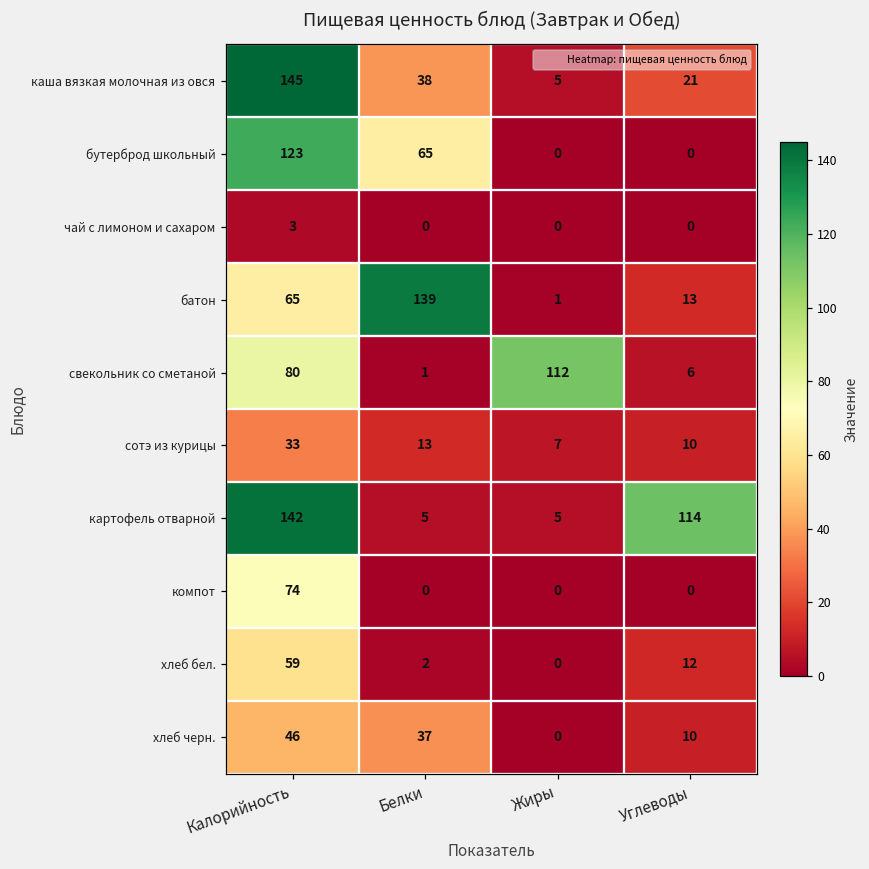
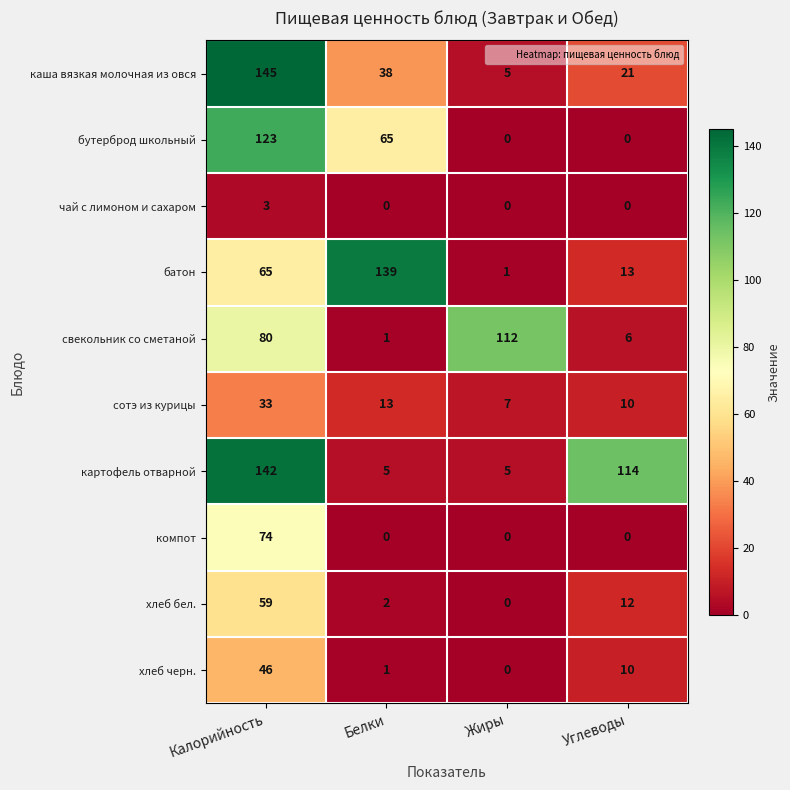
хлеб черн., Белки: 37 -> 1
